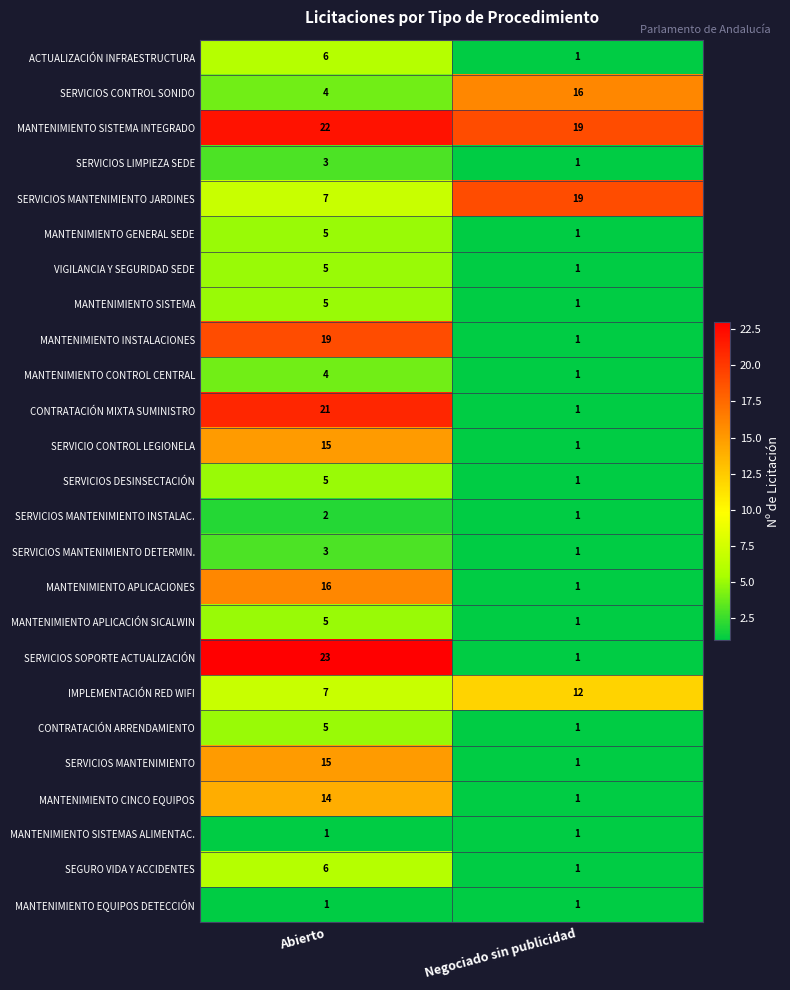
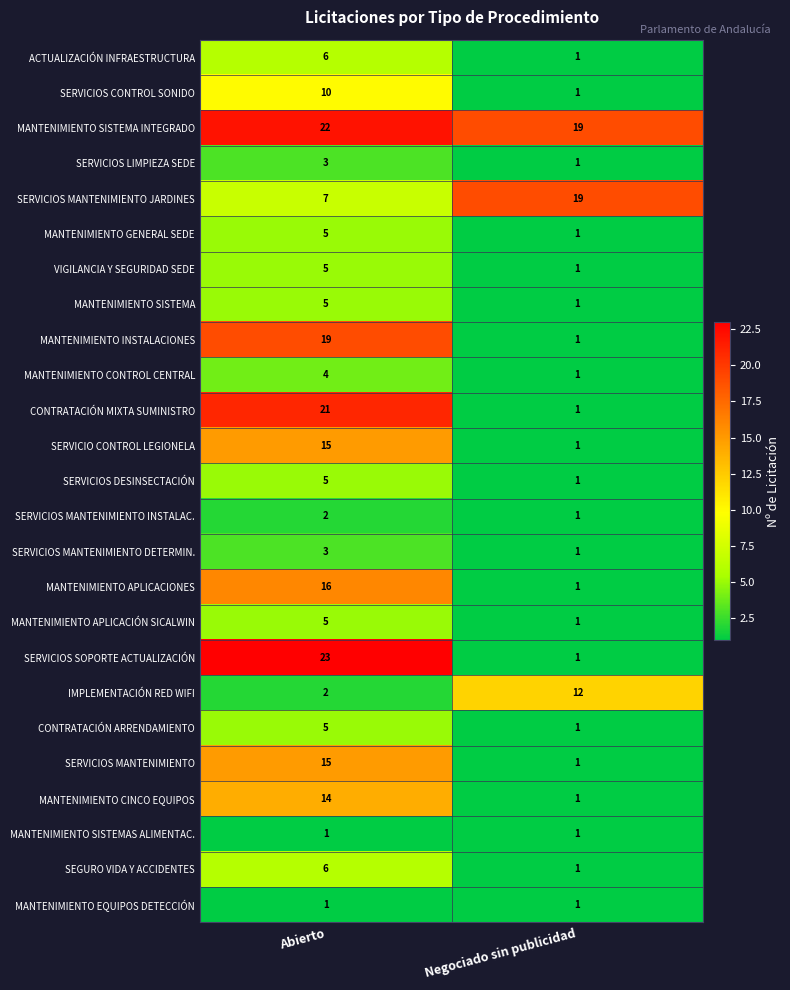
SERVICIOS CONTROL SONIDO, Abierto: 4 -> 10
SERVICIOS CONTROL SONIDO, Negociado sin publicidad: 16 -> 1
IMPLEMENTACIÓN RED WIFI, Abierto: 7 -> 2
